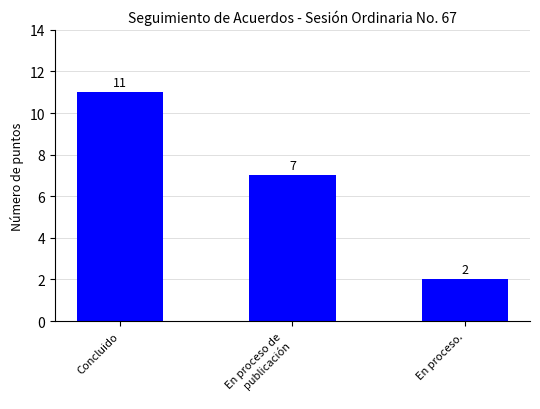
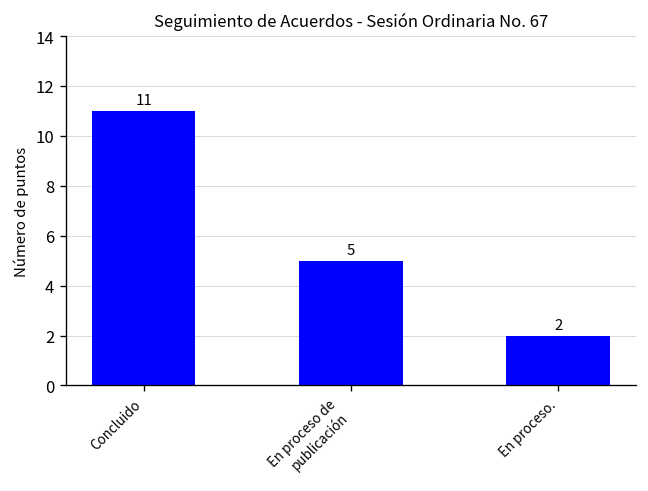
En proceso de publicación: 7 -> 5
